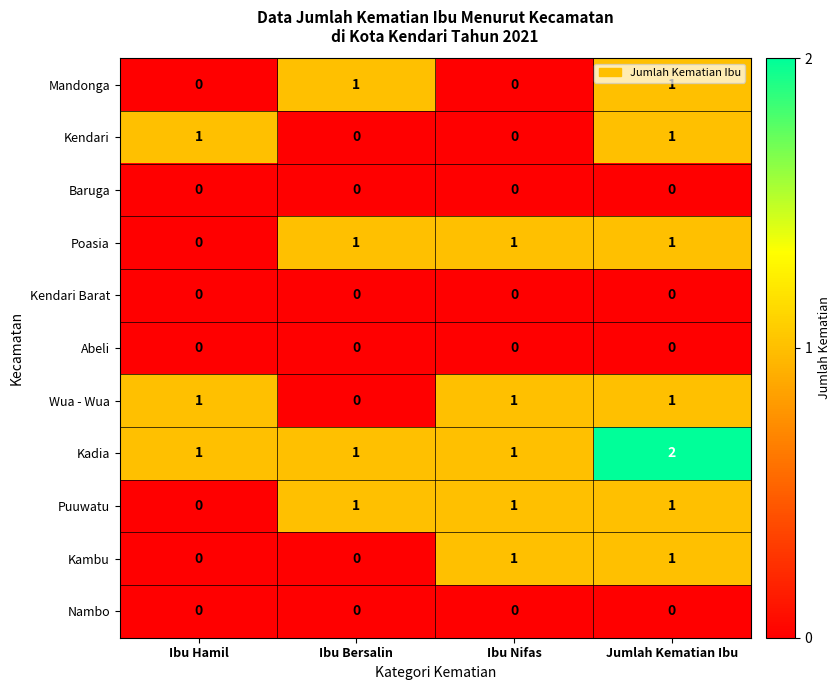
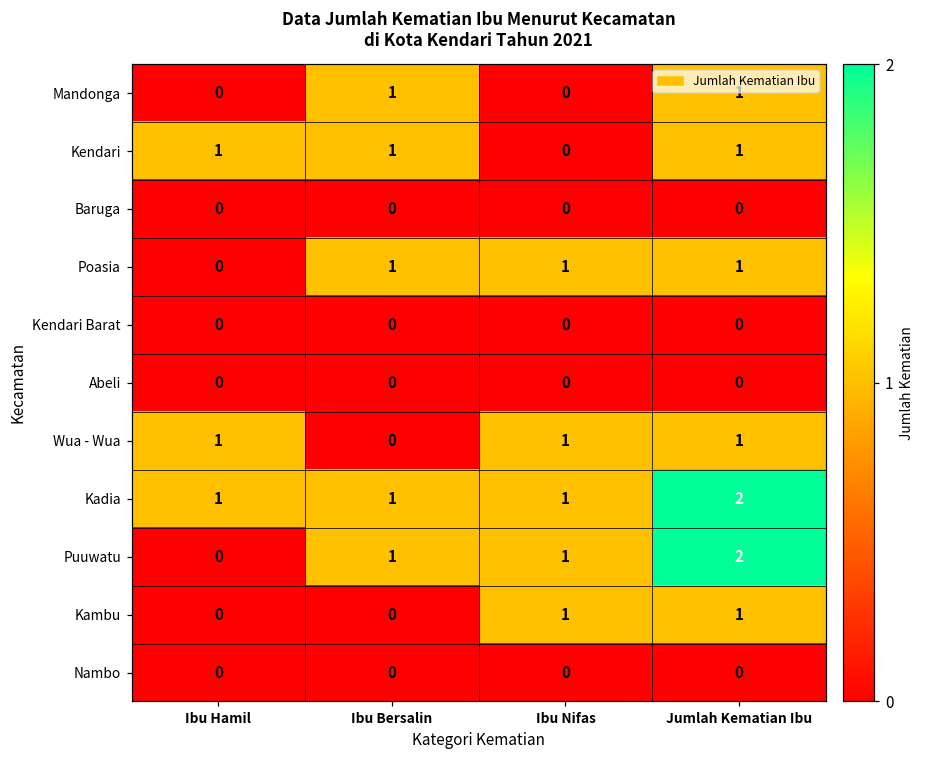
Kendari, Ibu Bersalin: 0 -> 1
Puuwatu, Jumlah Kematian Ibu: 1 -> 2
